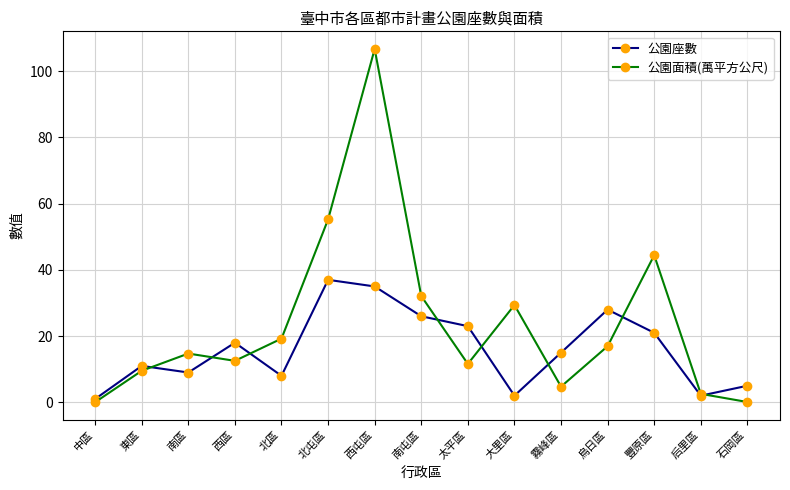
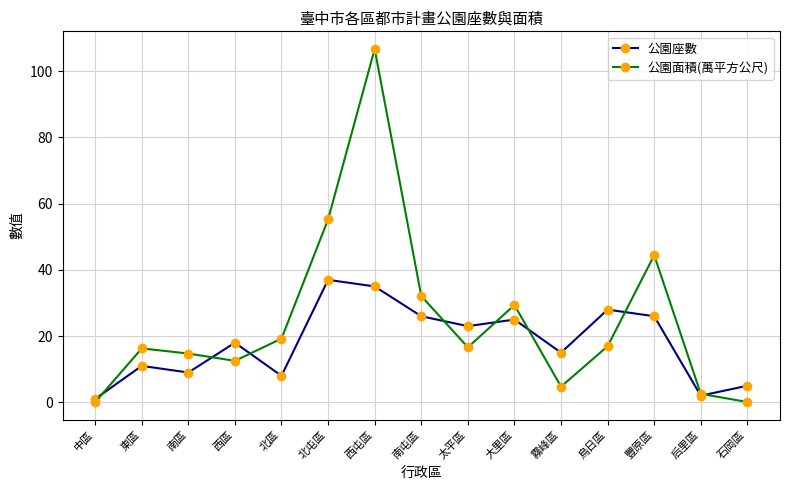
公園面積(萬平方公尺), 東區: 10 -> 16
公園面積(萬平方公尺), 太平區: 12 -> 17
公園座數, 大里區: 2 -> 25
公園座數, 豐原區: 21 -> 26
